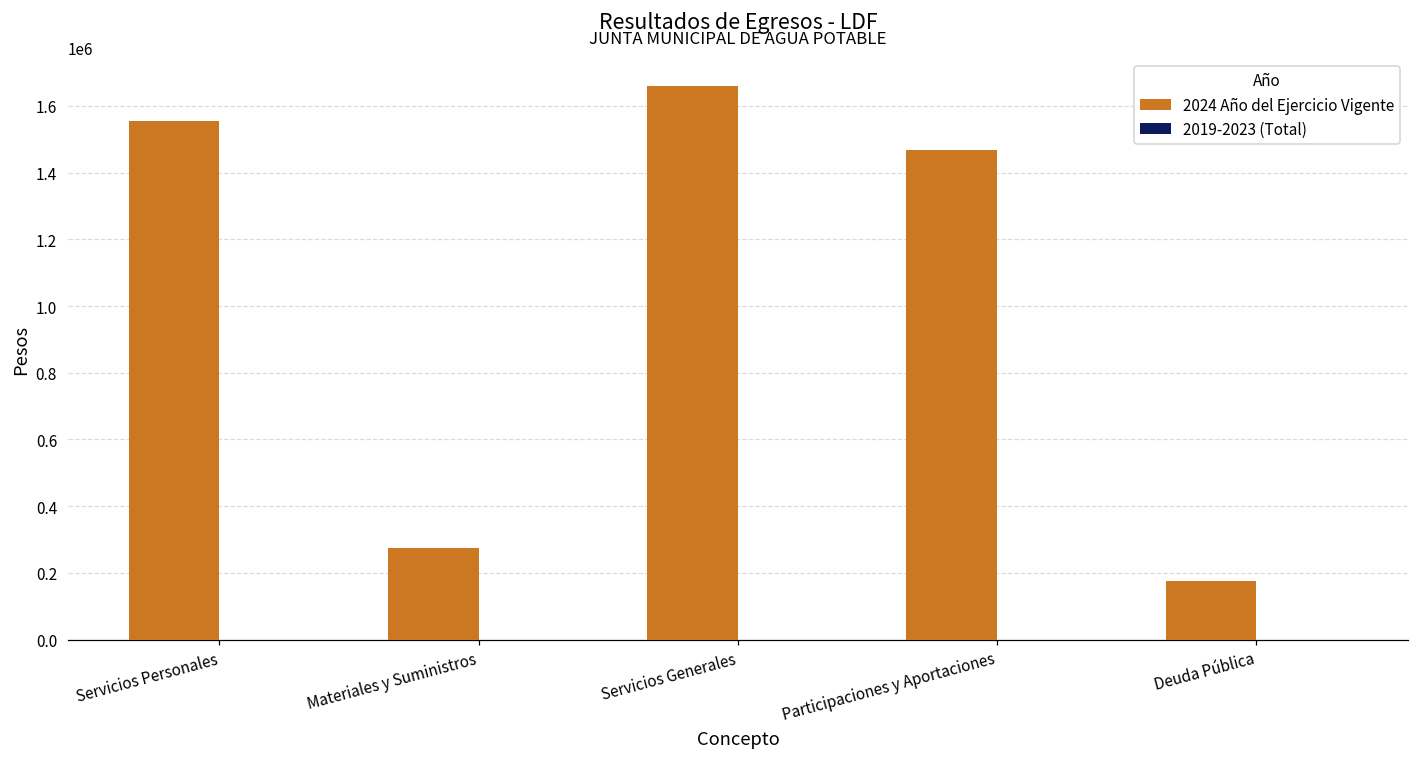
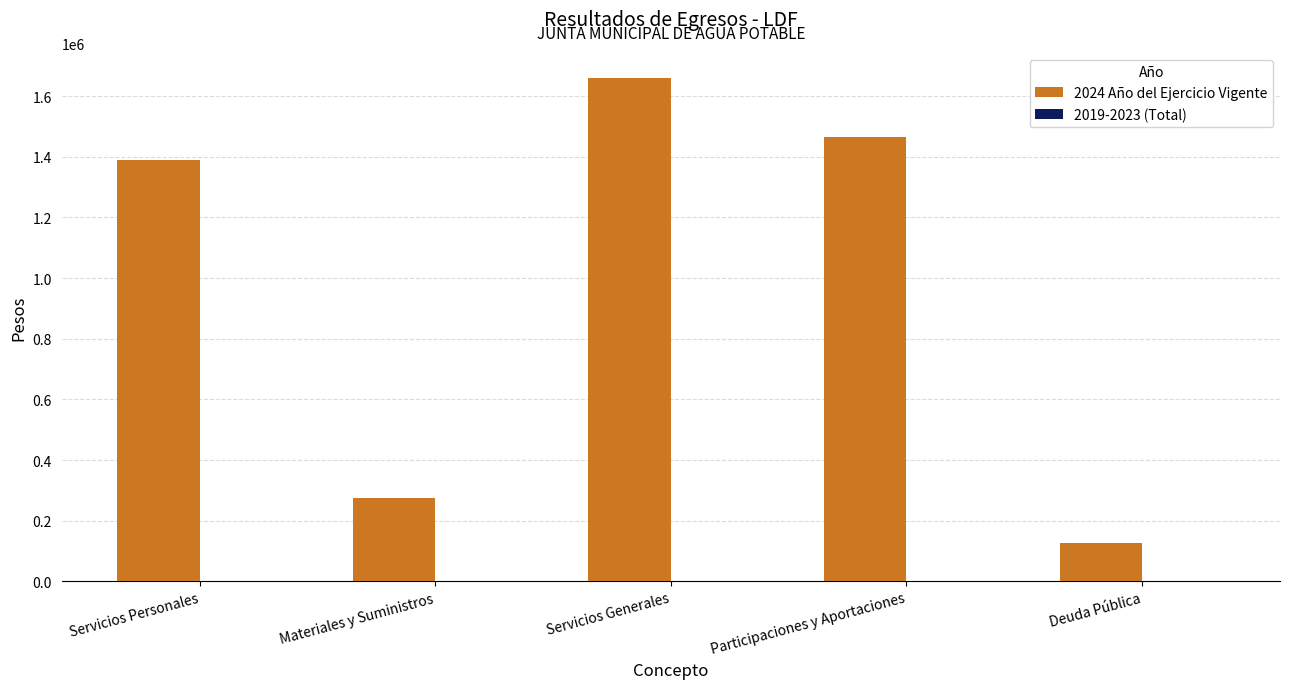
2024 Año del Ejercicio Vigente, Servicios Personales: 1560000 -> 1390000
2024 Año del Ejercicio Vigente, Deuda Pública: 180000 -> 130000
